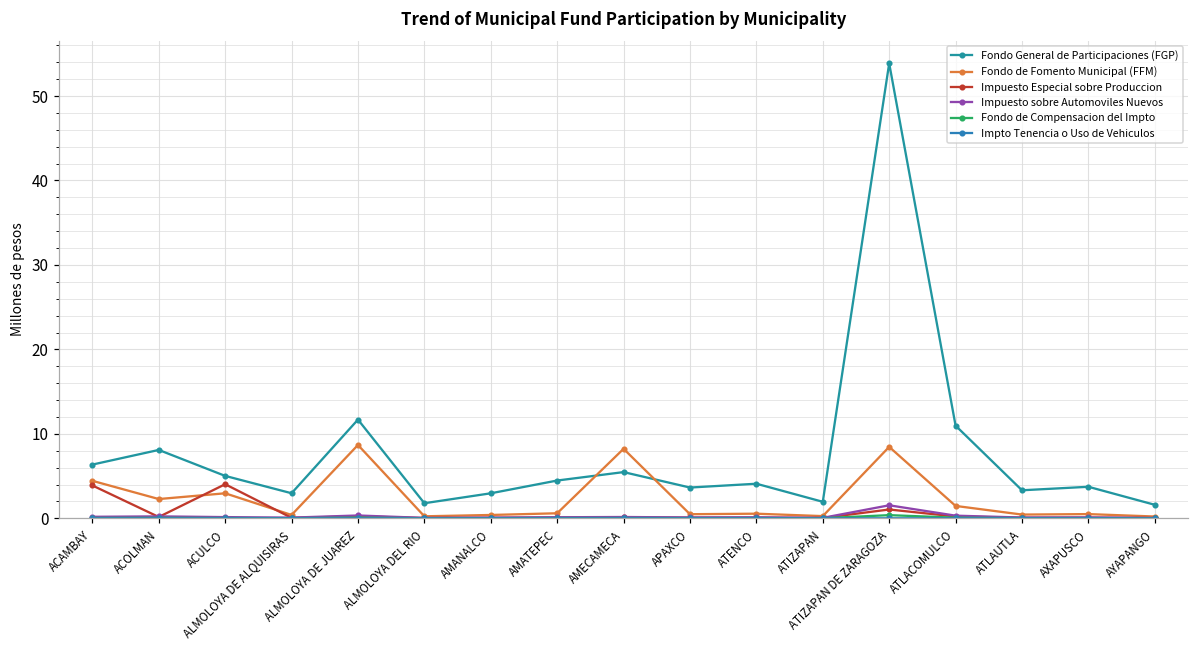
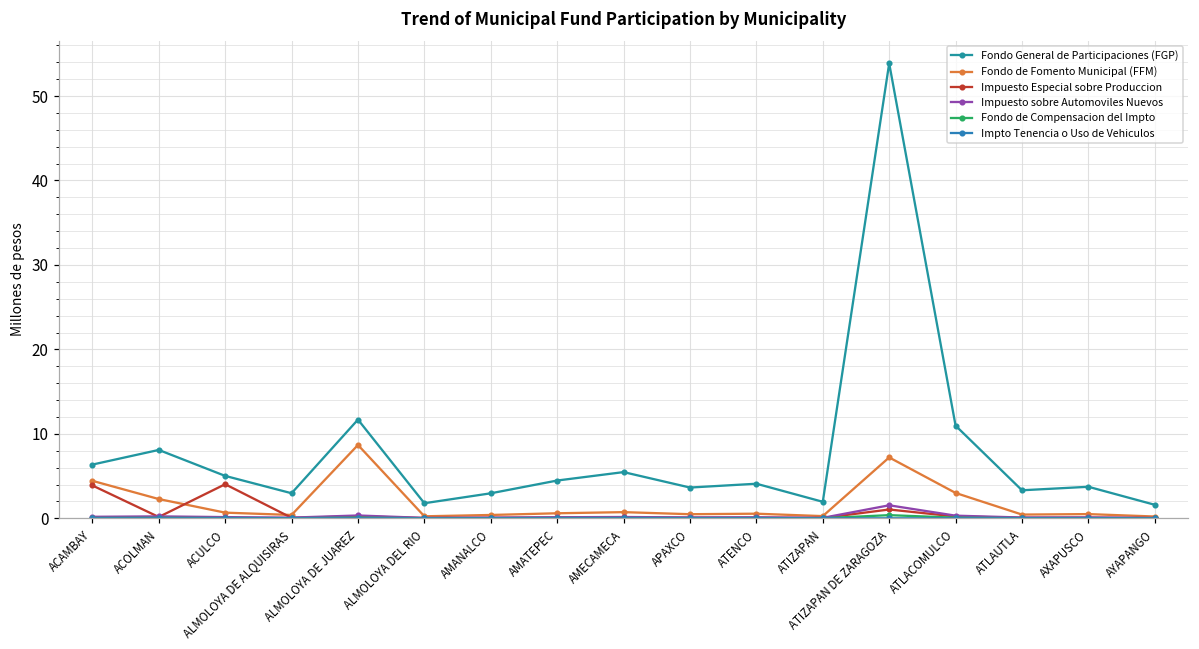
Fondo de Fomento Municipal (FFM), ACULCO: 3 -> 1
Fondo de Fomento Municipal (FFM), AMECAMECA: 8 -> 1
Fondo de Fomento Municipal (FFM), ATIZAPAN DE ZARAGOZA: 8 -> 7
Fondo de Fomento Municipal (FFM), ATLACOMULCO: 1 -> 3
